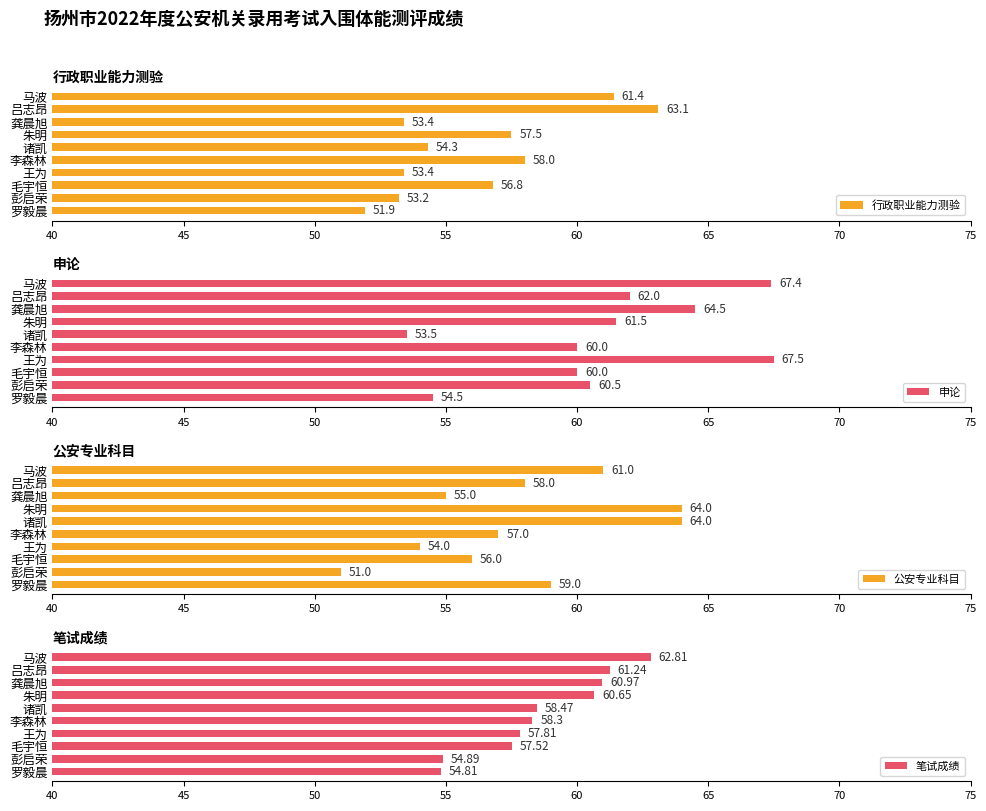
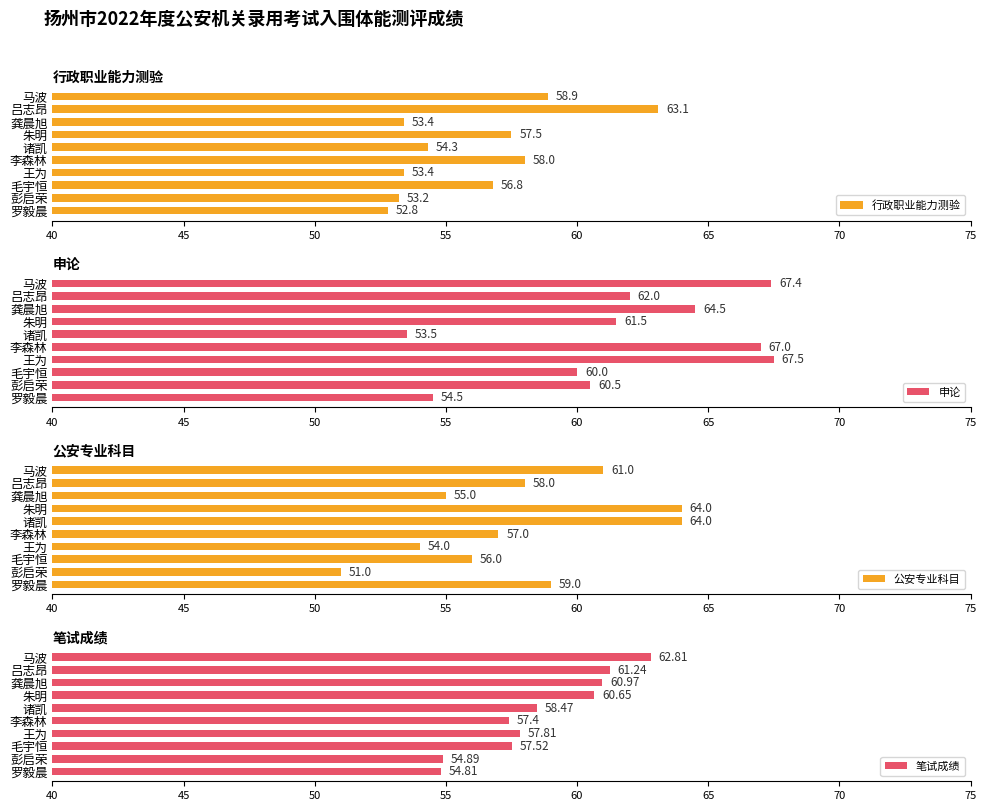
行政职业能力测验, 马波: 61.4 -> 58.9
行政职业能力测验, 罗毅晨: 51.9 -> 52.8
申论, 李森林: 60.0 -> 67.0
笔试成绩, 李森林: 58.3 -> 57.4
